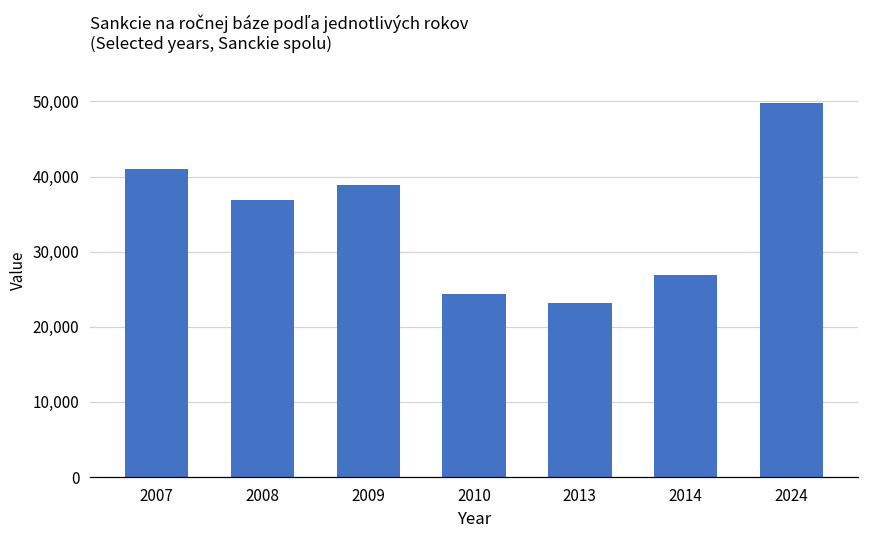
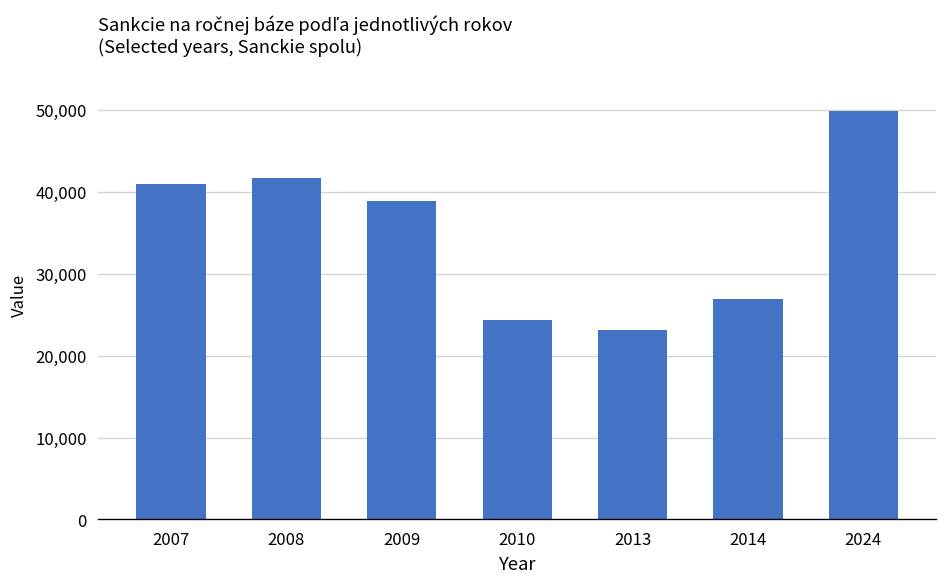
2008: 37,000 -> 42,000
